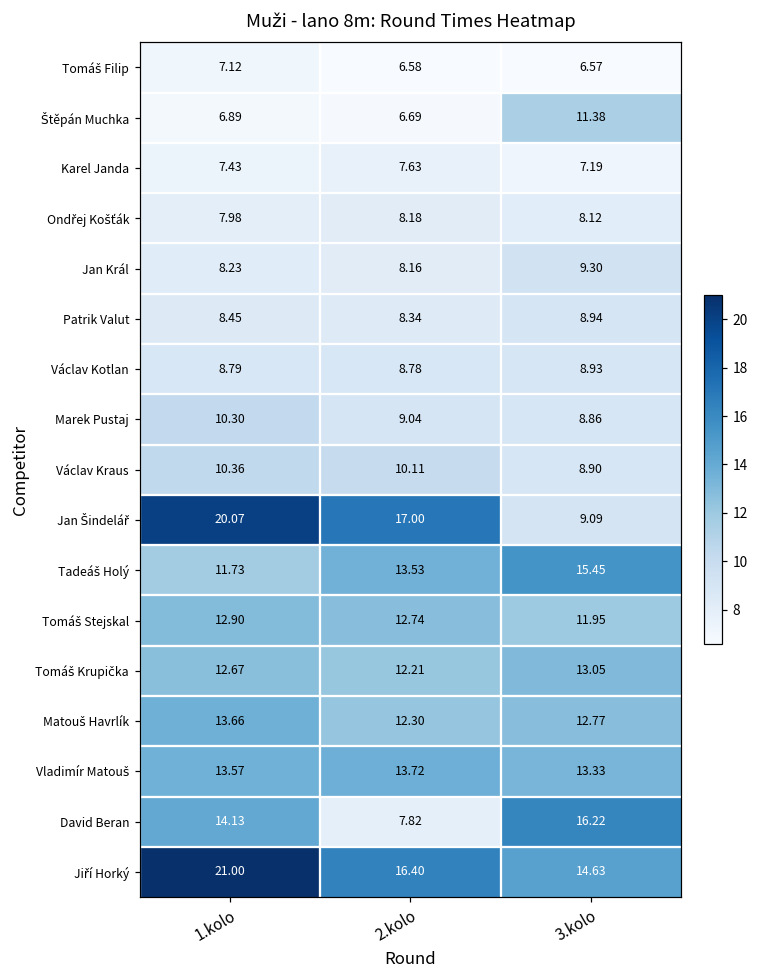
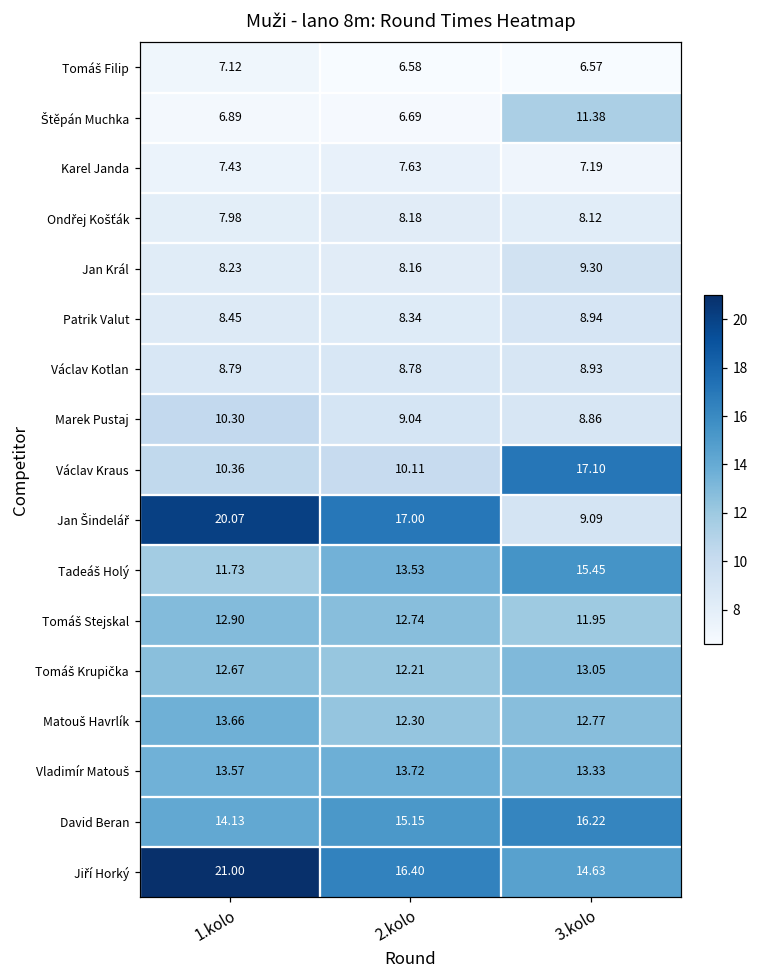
Václav Kraus, 3.kolo: 8.90 -> 17.10
David Beran, 2.kolo: 7.82 -> 15.15
